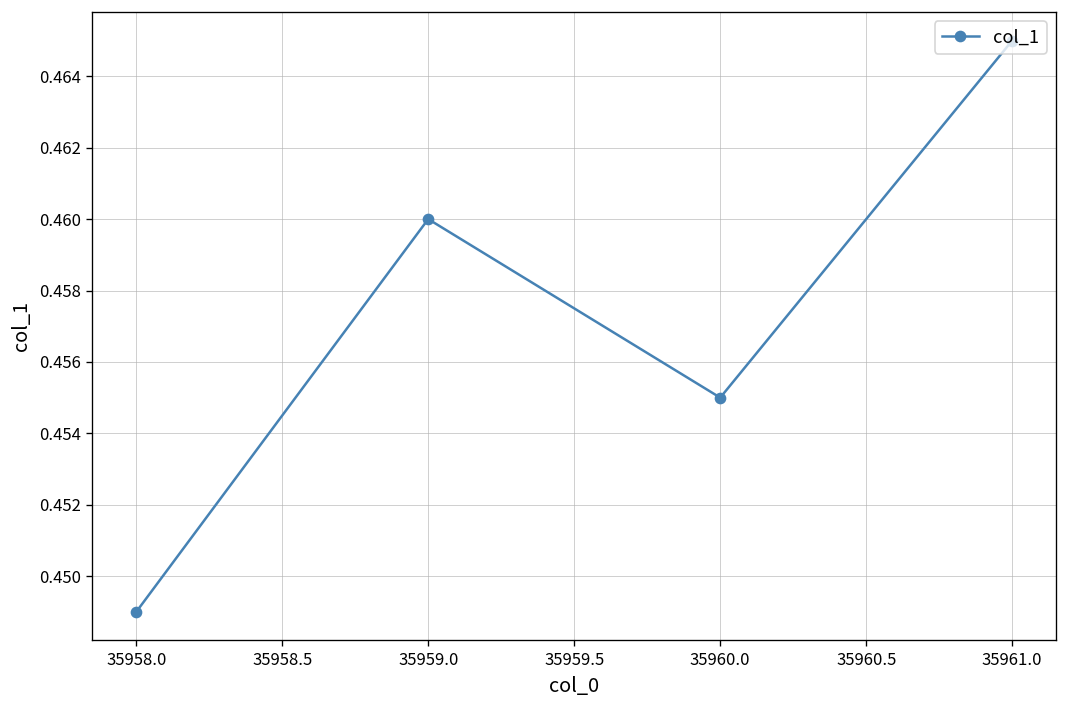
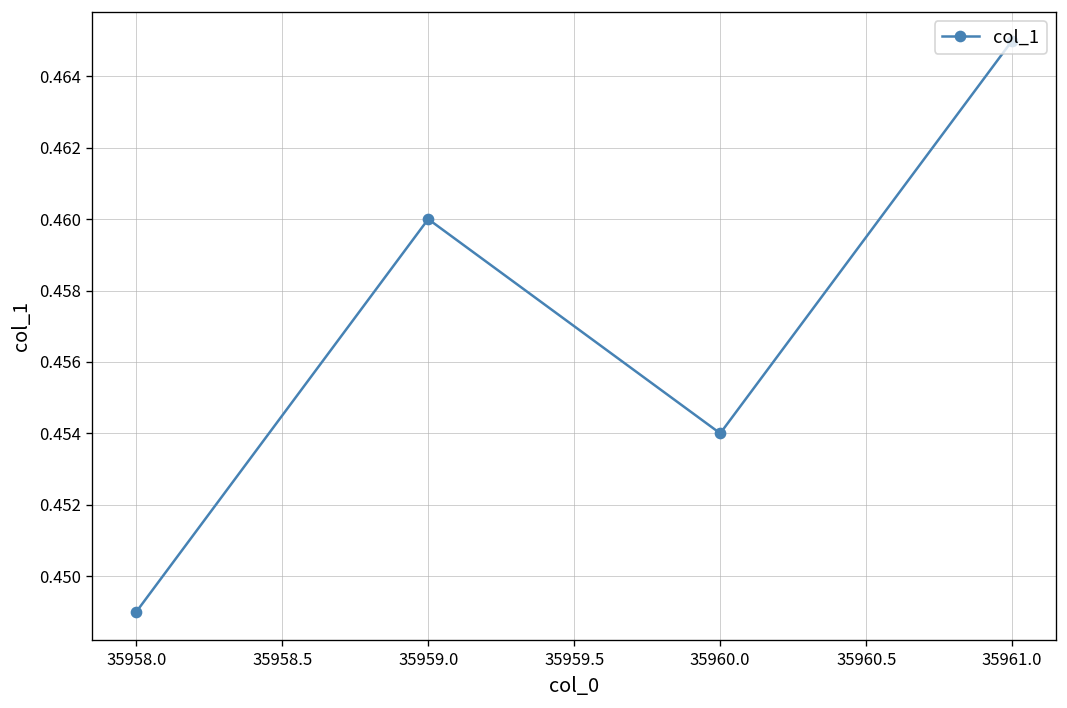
35960.0: 0.455 -> 0.454
